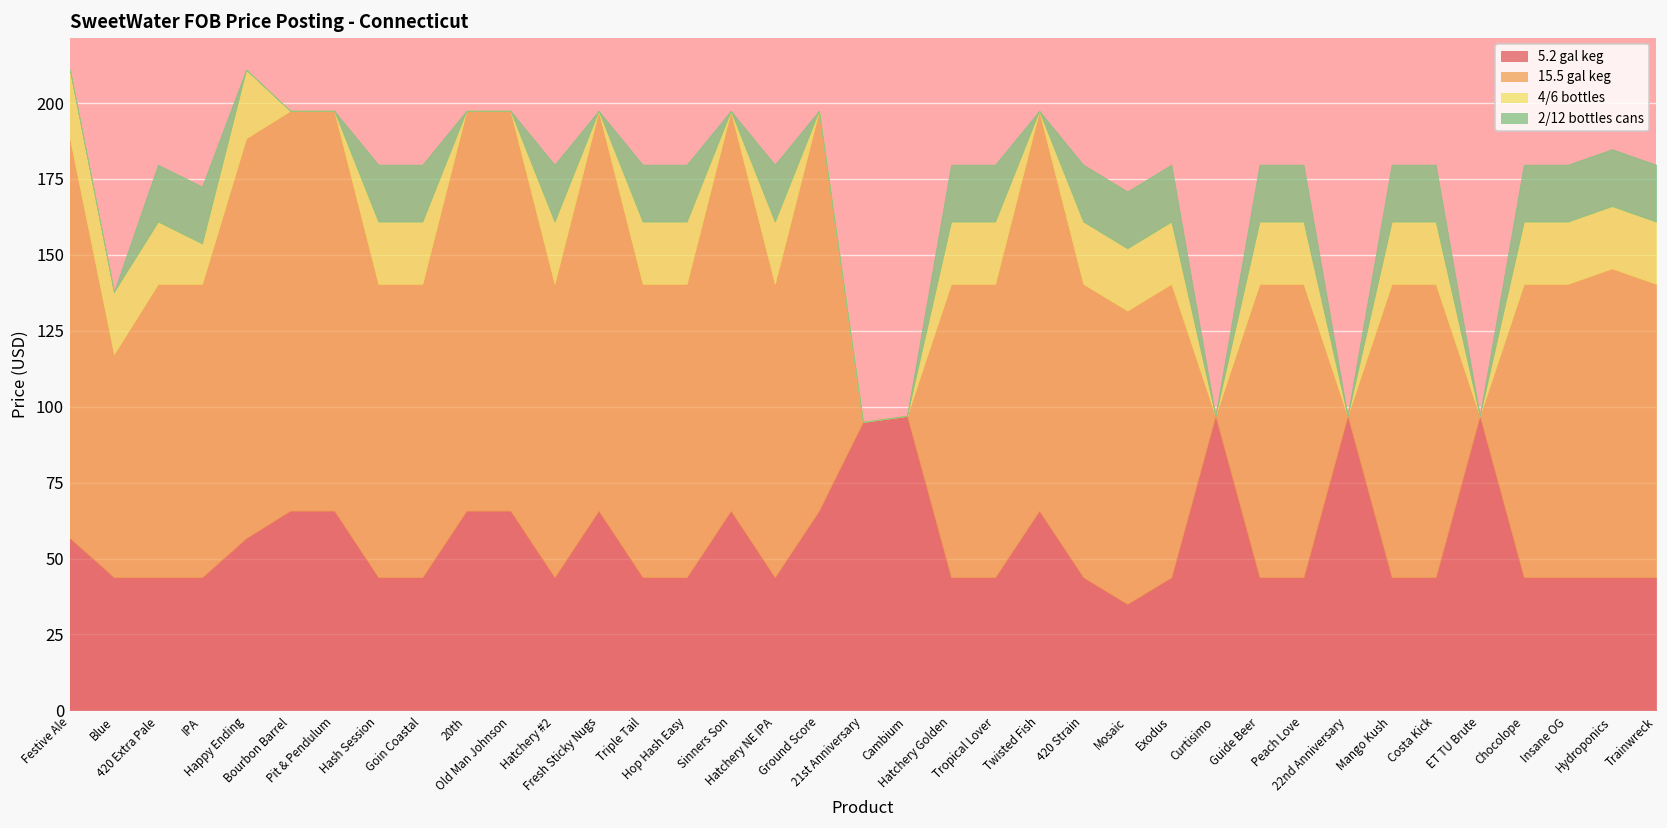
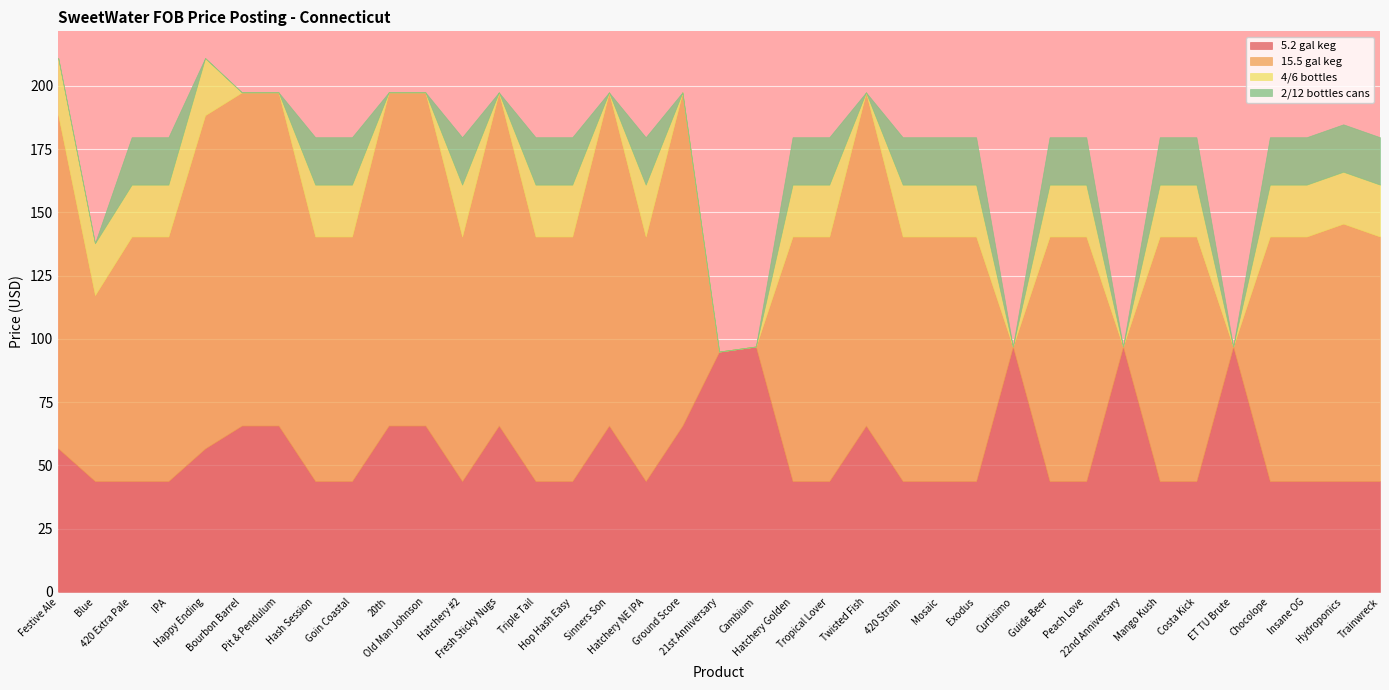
4/6 bottles, IPA: 13 -> 21
5.2 gal keg, Mosaic: 35 -> 44
